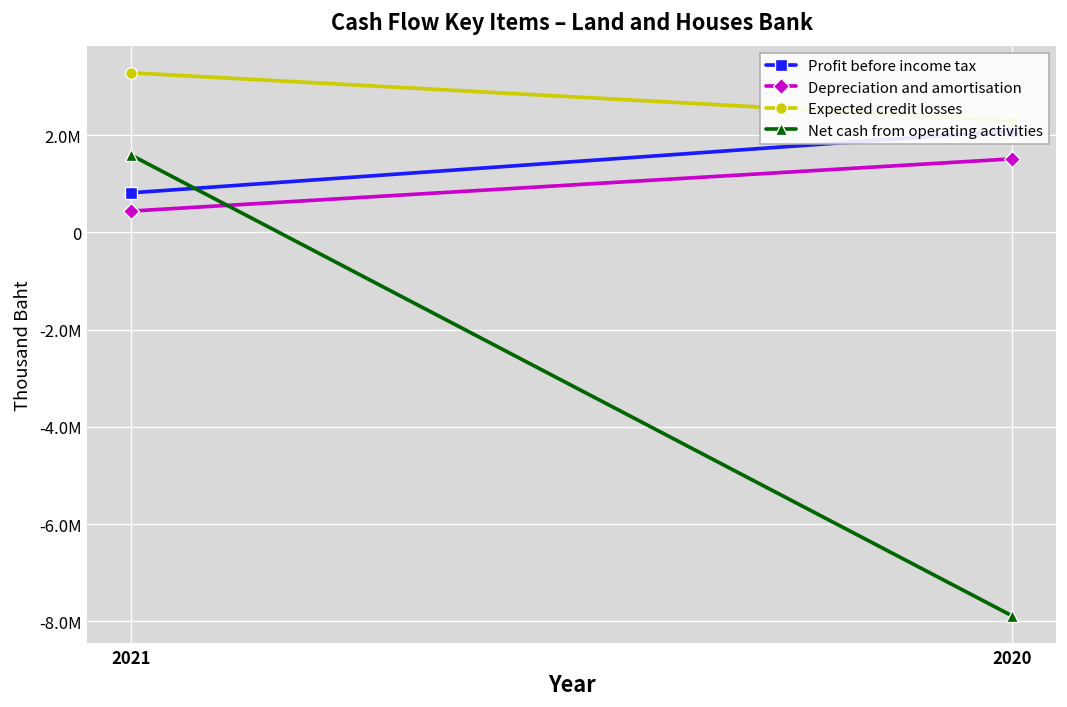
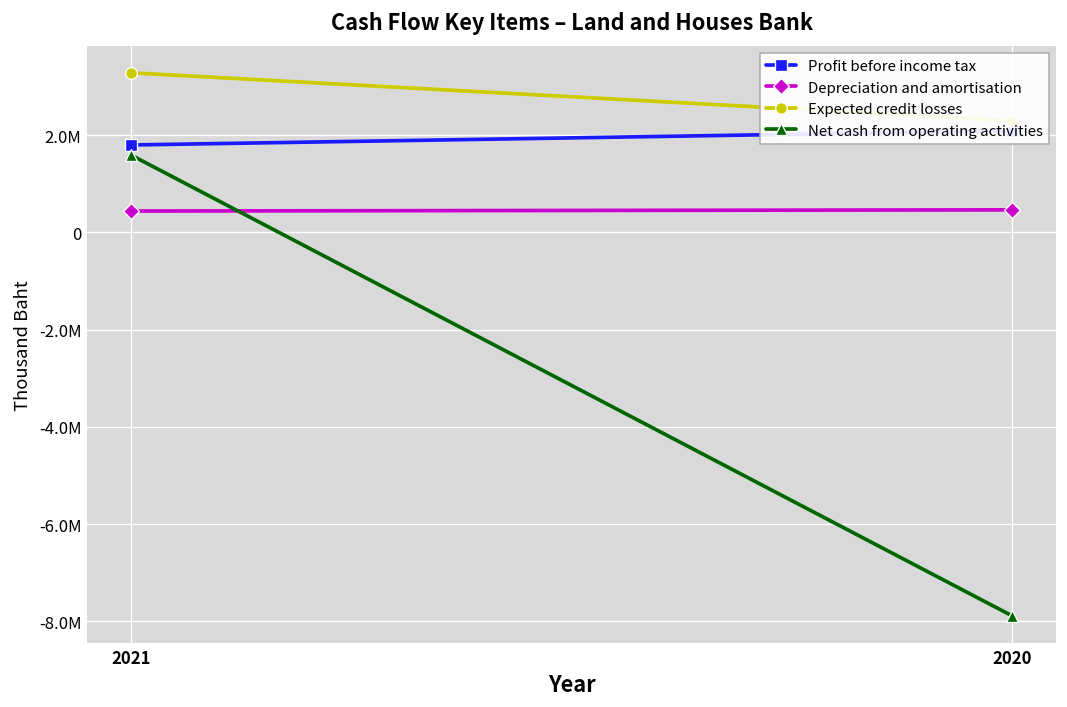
Profit before income tax, 2021: 800000 -> 1800000
Depreciation and amortisation, 2020: 1500000 -> 500000
